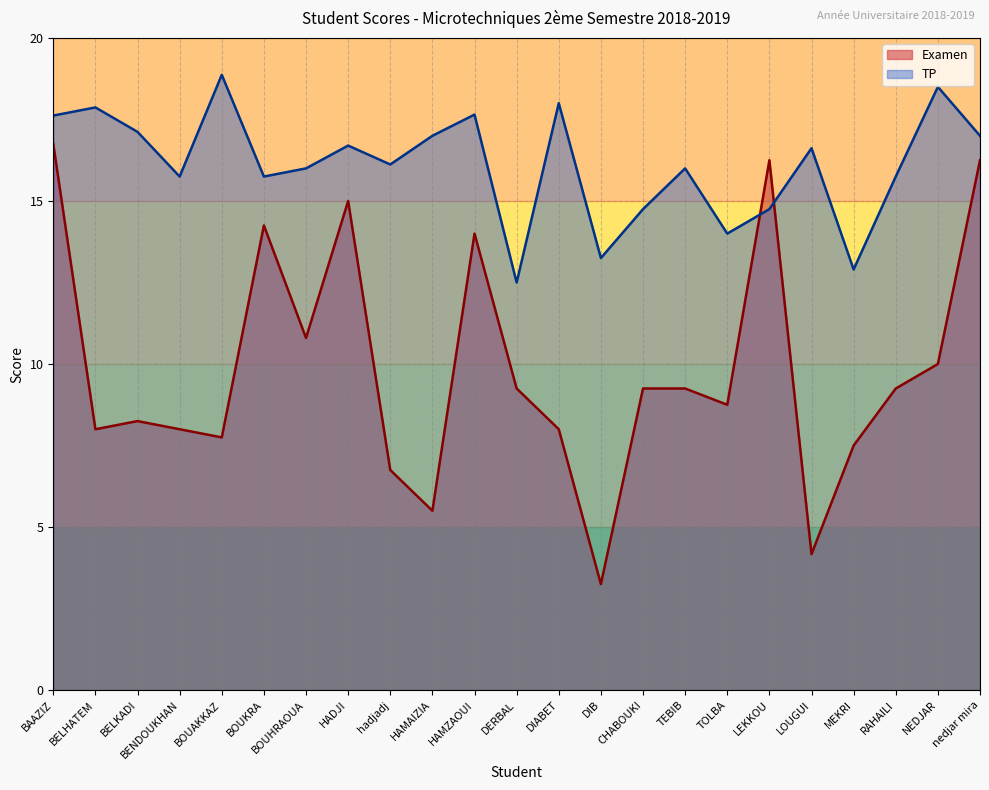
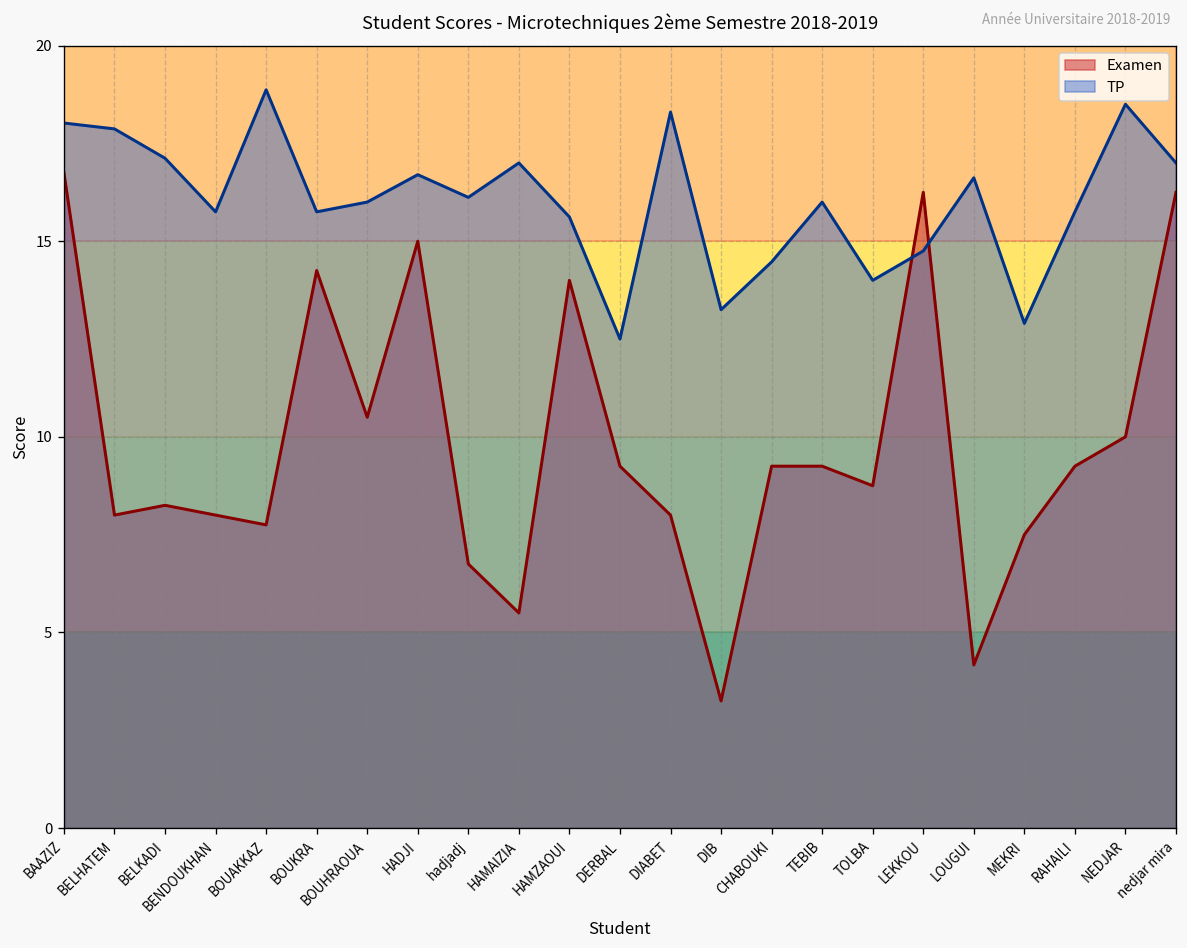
TP, BAAZIZ: 17.6 -> 18.0
Examen, BOUHRAOUA: 10.8 -> 10.5
TP, HAMZAOUI: 17.7 -> 15.6
TP, DIABET: 18.0 -> 18.3
TP, CHABOUKI: 14.8 -> 14.5
